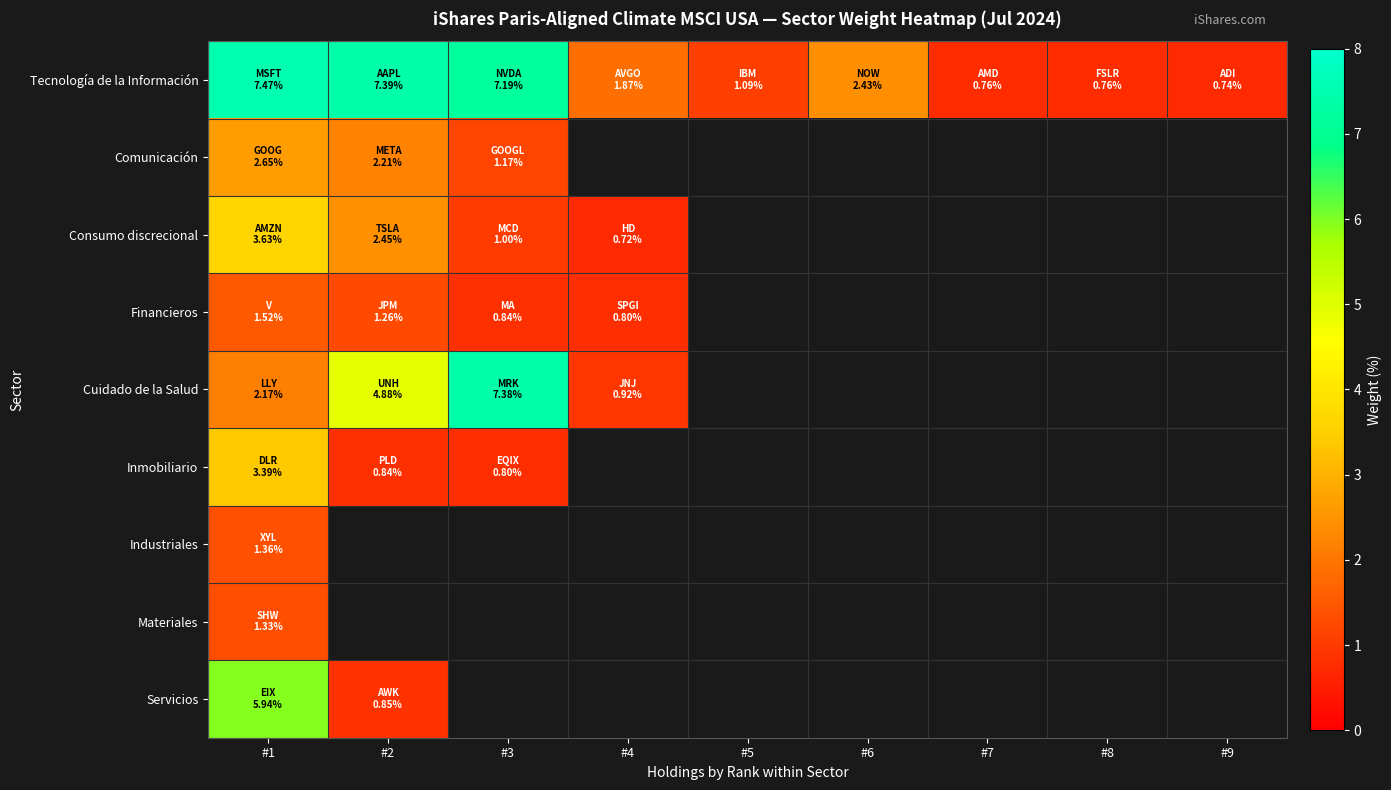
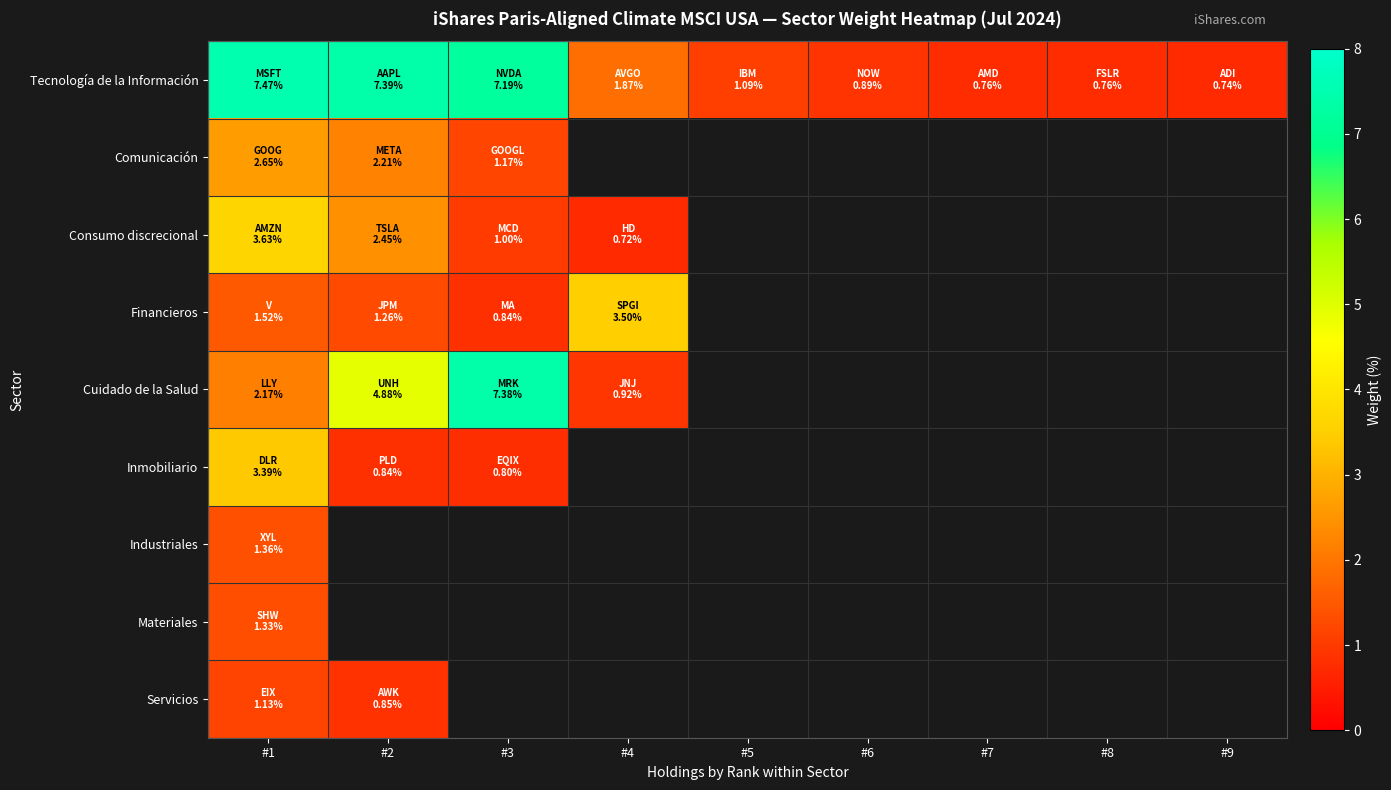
Tecnología de la Información, #6: 2.43% -> 0.89%
Financieros, #4: 0.80% -> 3.50%
Servicios, #1: 5.94% -> 1.13%
